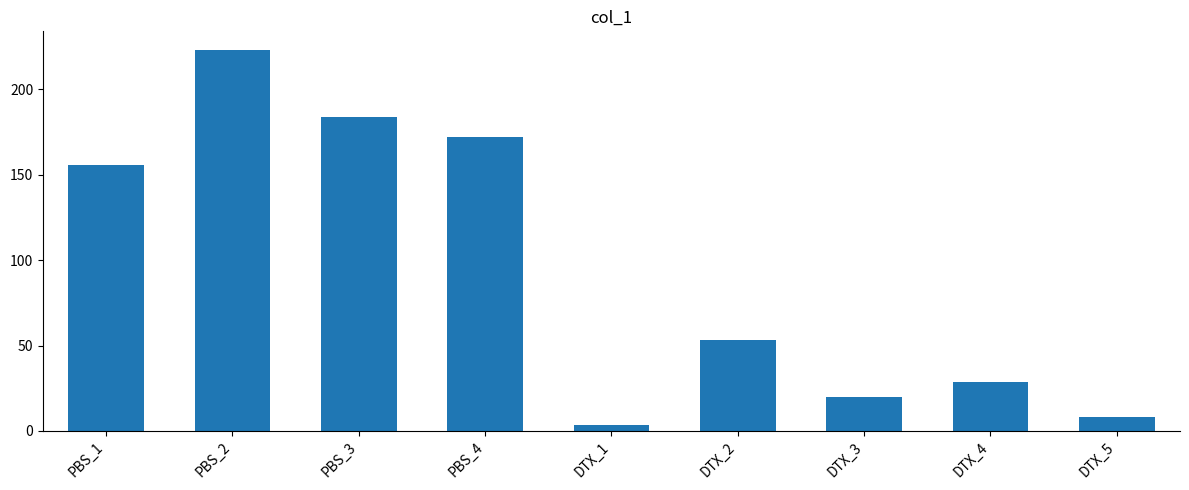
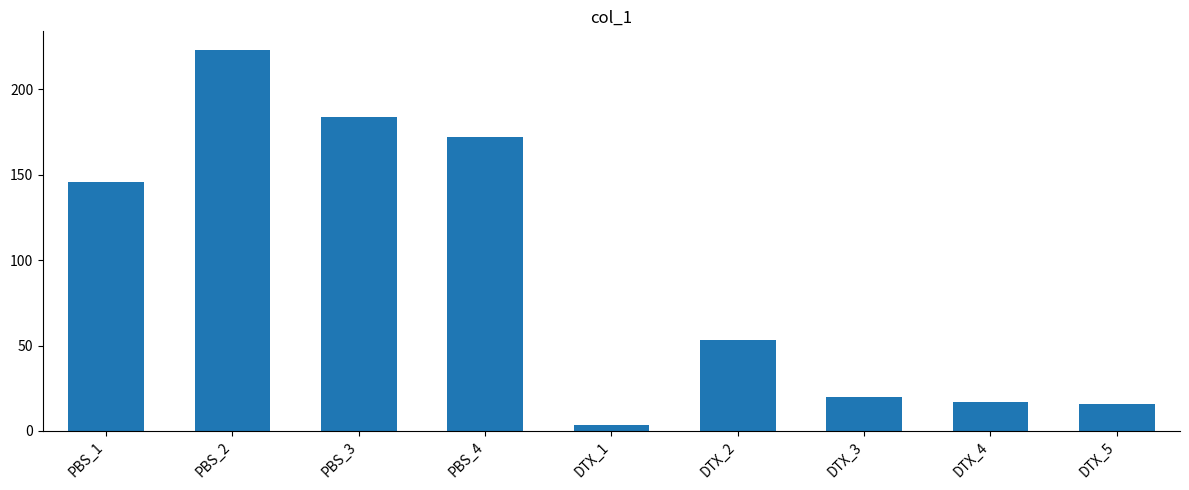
PBS_1: 156 -> 146
DTX_4: 29 -> 17
DTX_5: 8 -> 16
